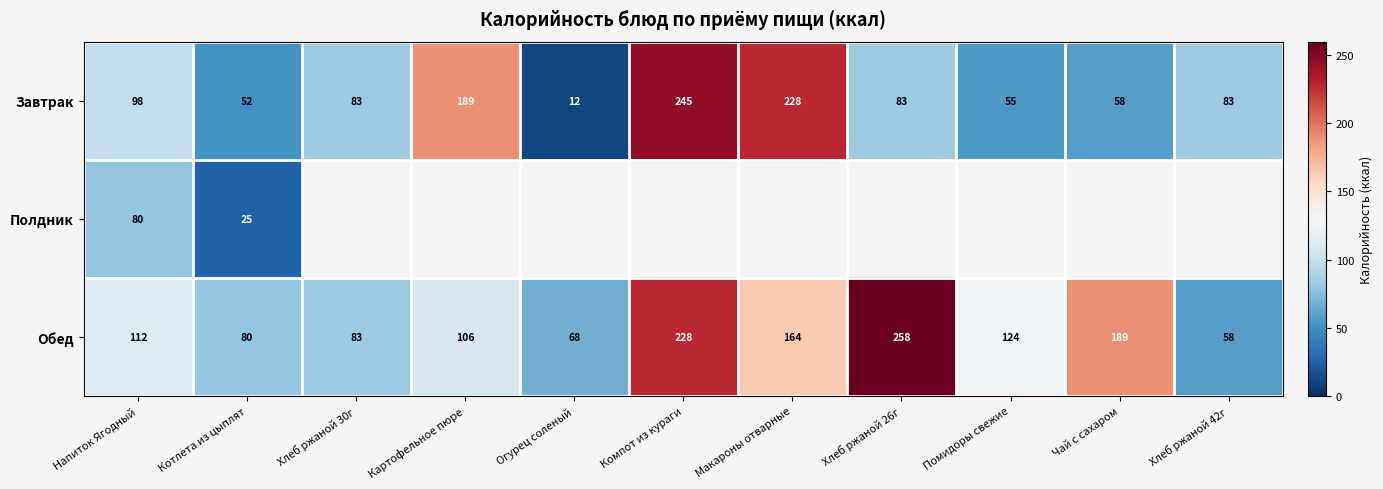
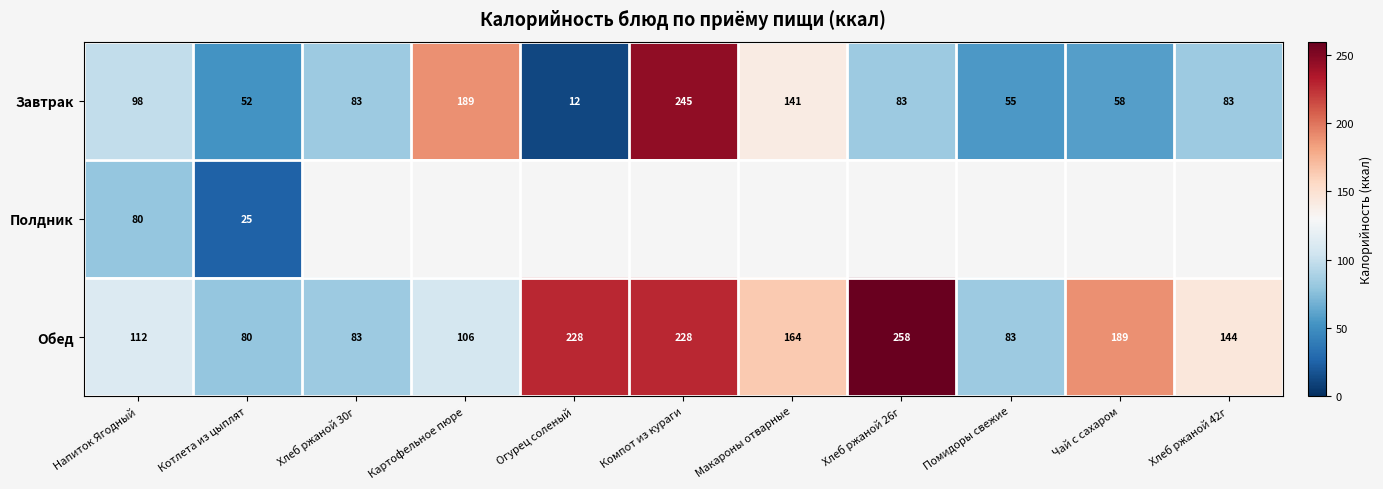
Завтрак, Макароны отварные: 228 -> 141
Обед, Огурец соленый: 68 -> 228
Обед, Помидоры свежие: 124 -> 83
Обед, Хлеб ржаной 42г: 58 -> 144
